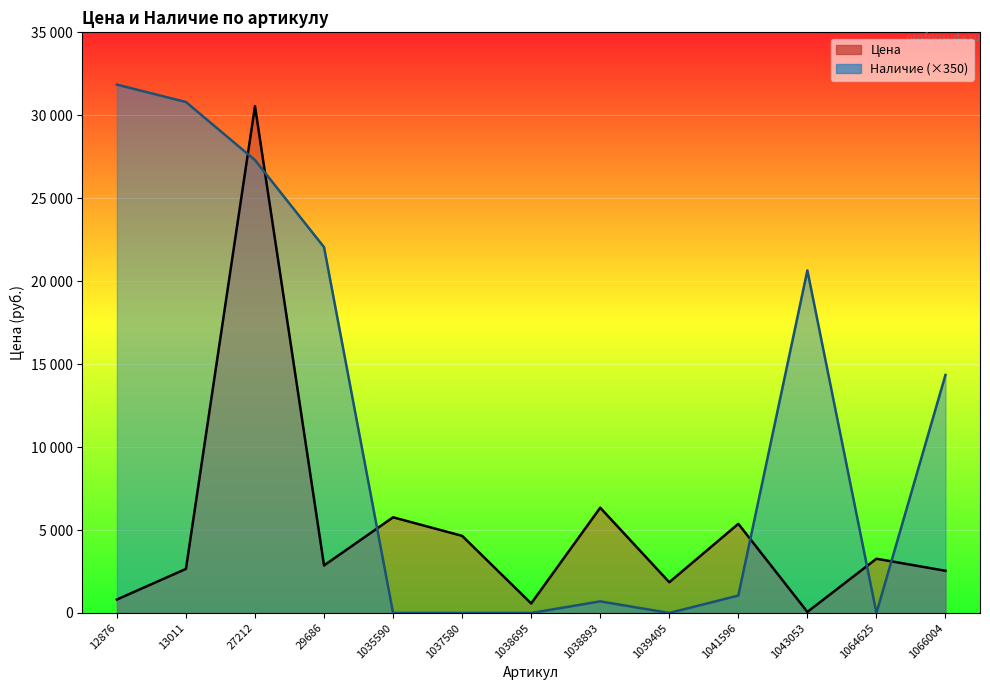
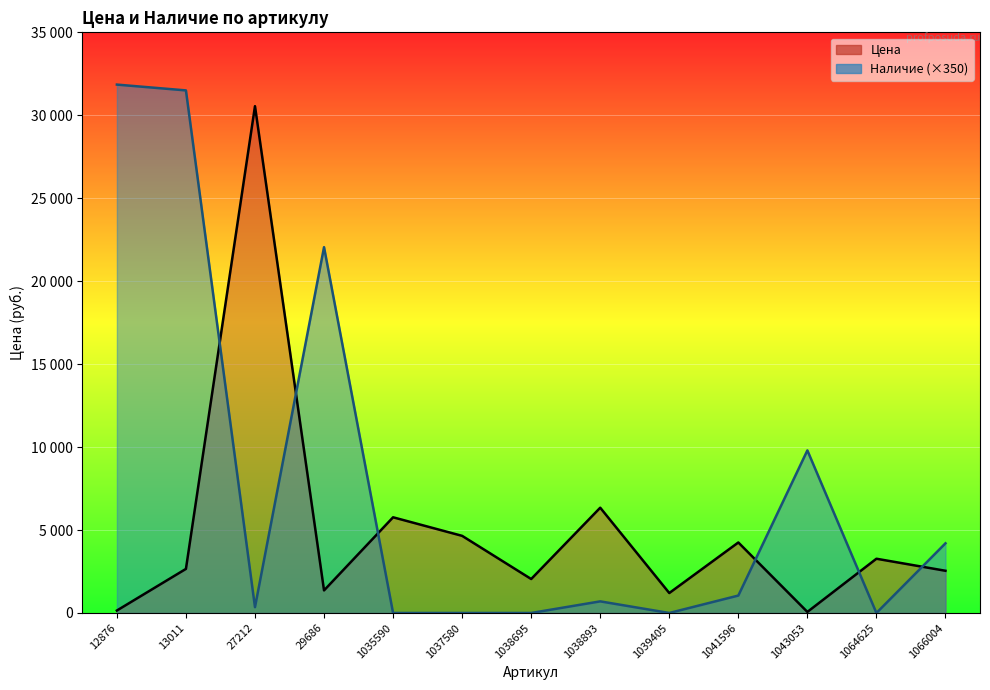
Цена, 12876: 800 -> 100
Наличие (×350), 13011: 30800 -> 31500
Наличие (×350), 27212: 27300 -> 400
Цена, 29686: 2900 -> 1400
Цена, 1038695: 600 -> 2000
Цена, 1039405: 1900 -> 1200
Цена, 1041596: 5400 -> 4300
Наличие (×350), 1043053: 20700 -> 9800
Наличие (×350), 1066004: 14400 -> 4200
